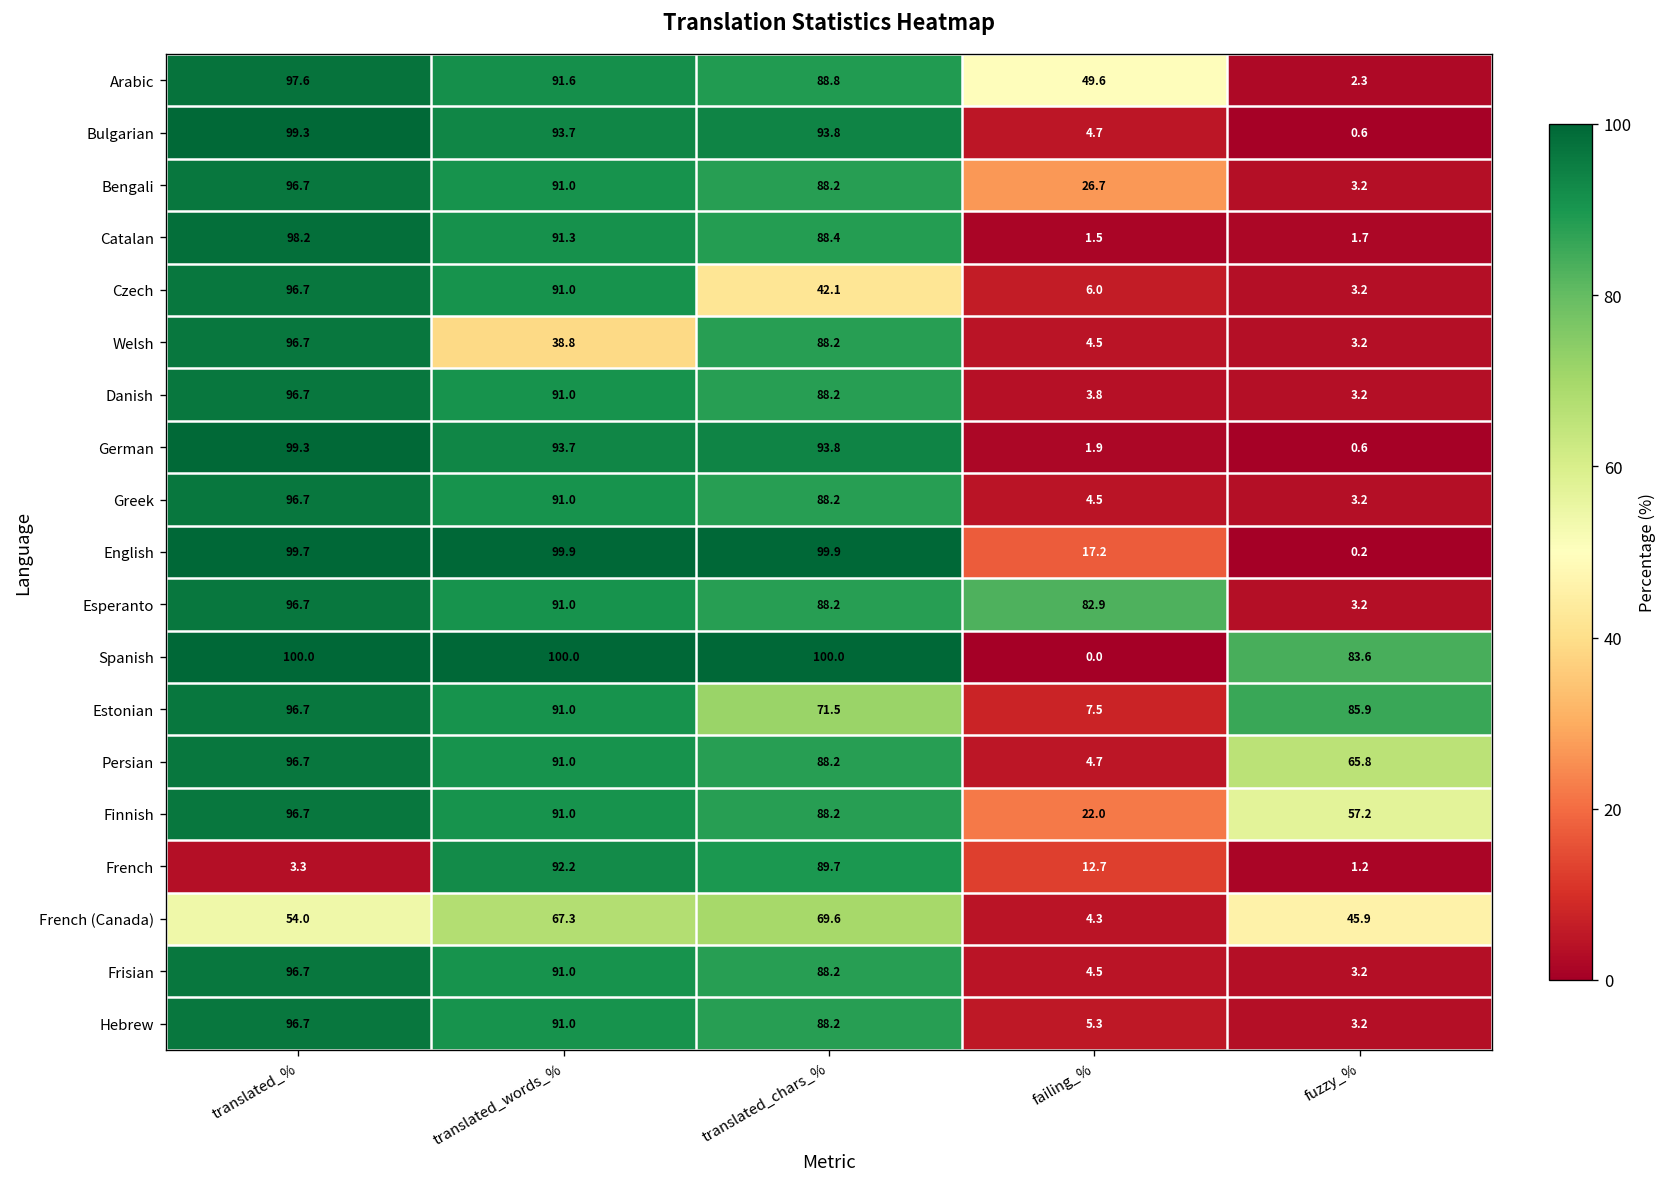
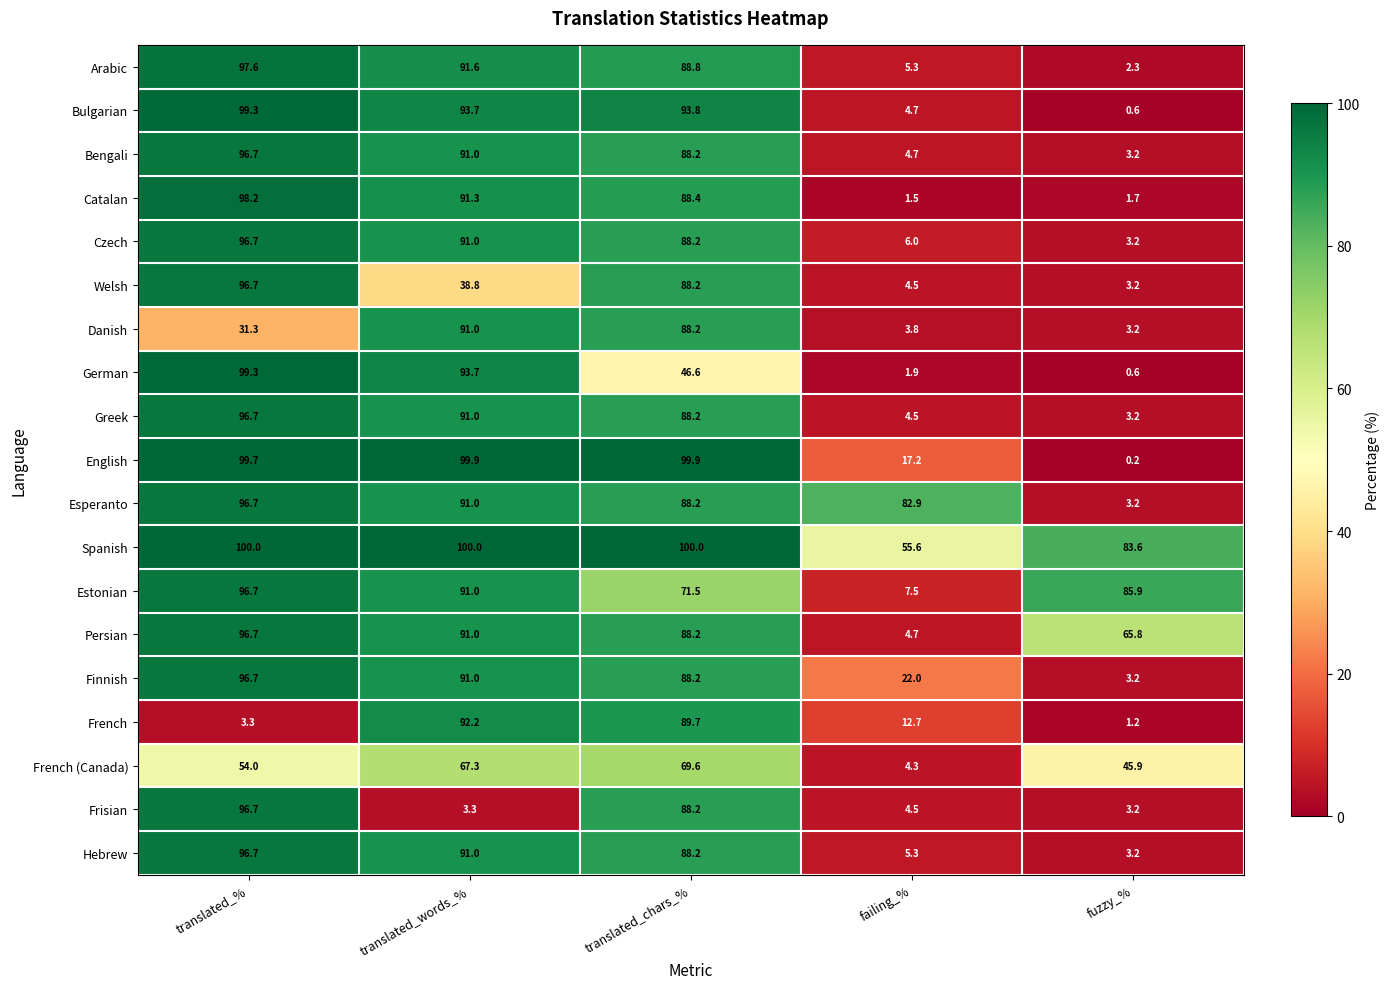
Arabic, failing_%: 49.6 -> 5.3
Bengali, failing_%: 26.7 -> 4.7
Czech, translated_chars_%: 42.1 -> 88.2
Danish, translated_%: 96.7 -> 31.3
German, translated_chars_%: 93.8 -> 46.6
Spanish, failing_%: 0.0 -> 55.6
Finnish, fuzzy_%: 57.2 -> 3.2
Frisian, translated_words_%: 91.0 -> 3.3
